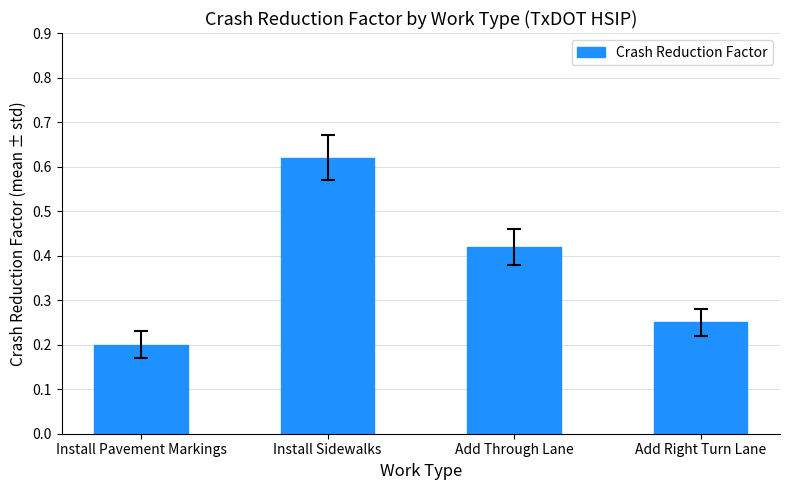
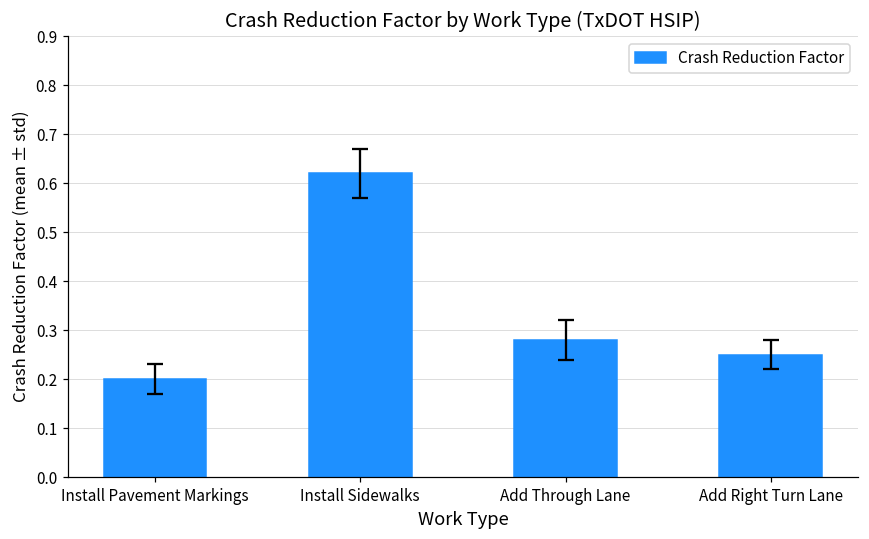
Crash Reduction Factor, Add Through Lane: 0.42 -> 0.28
